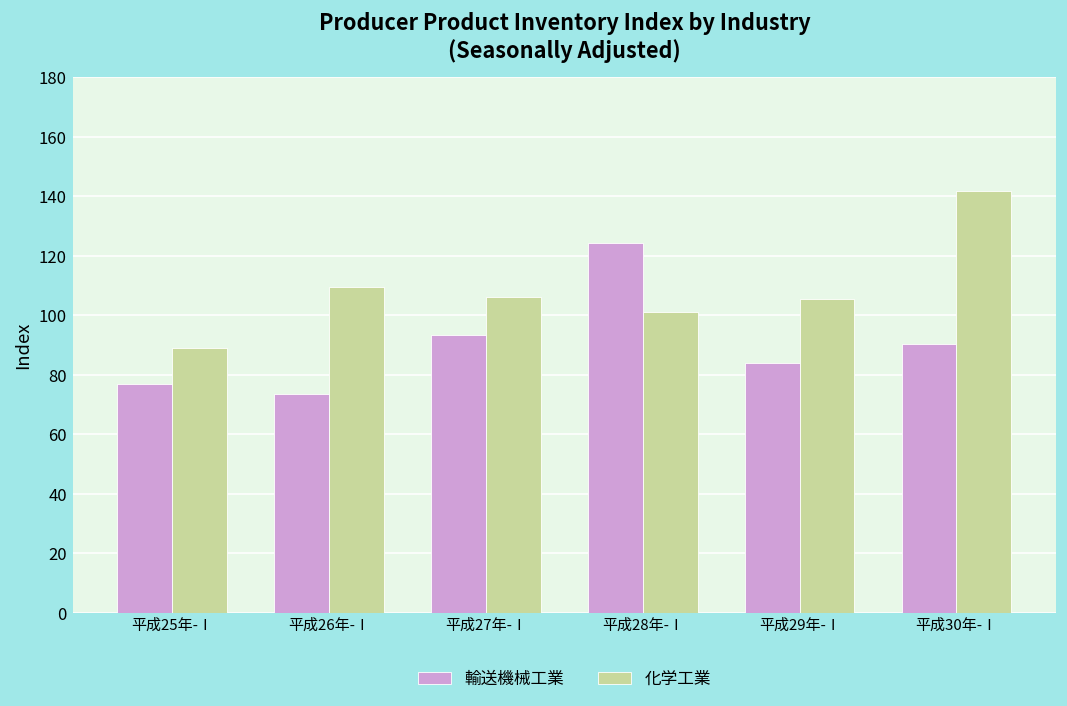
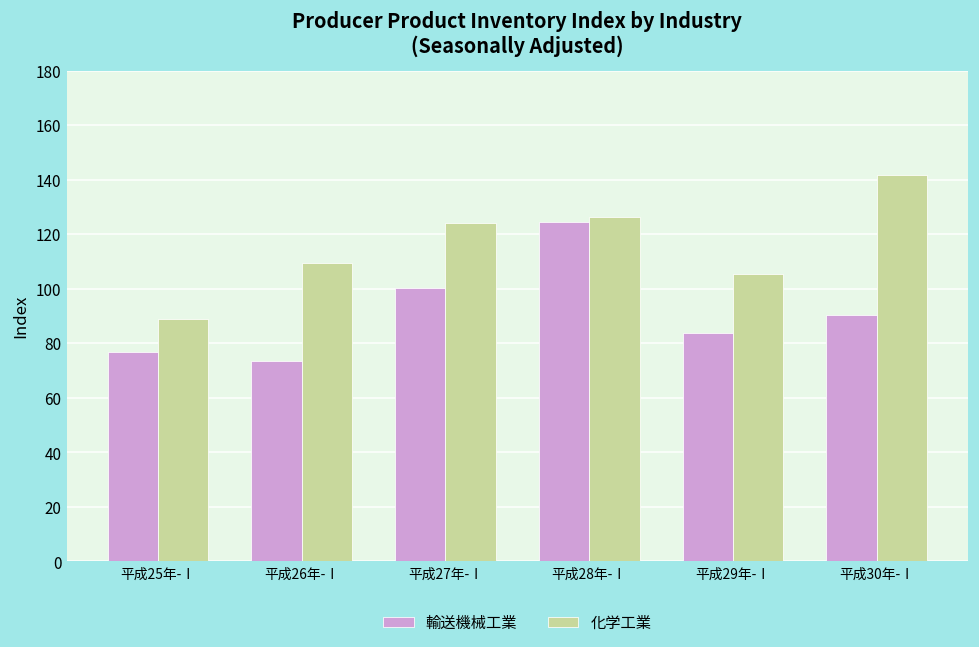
輸送機械工業, 平成27年-Ⅰ: 93 -> 100
化学工業, 平成27年-Ⅰ: 106 -> 124
化学工業, 平成28年-Ⅰ: 101 -> 126
